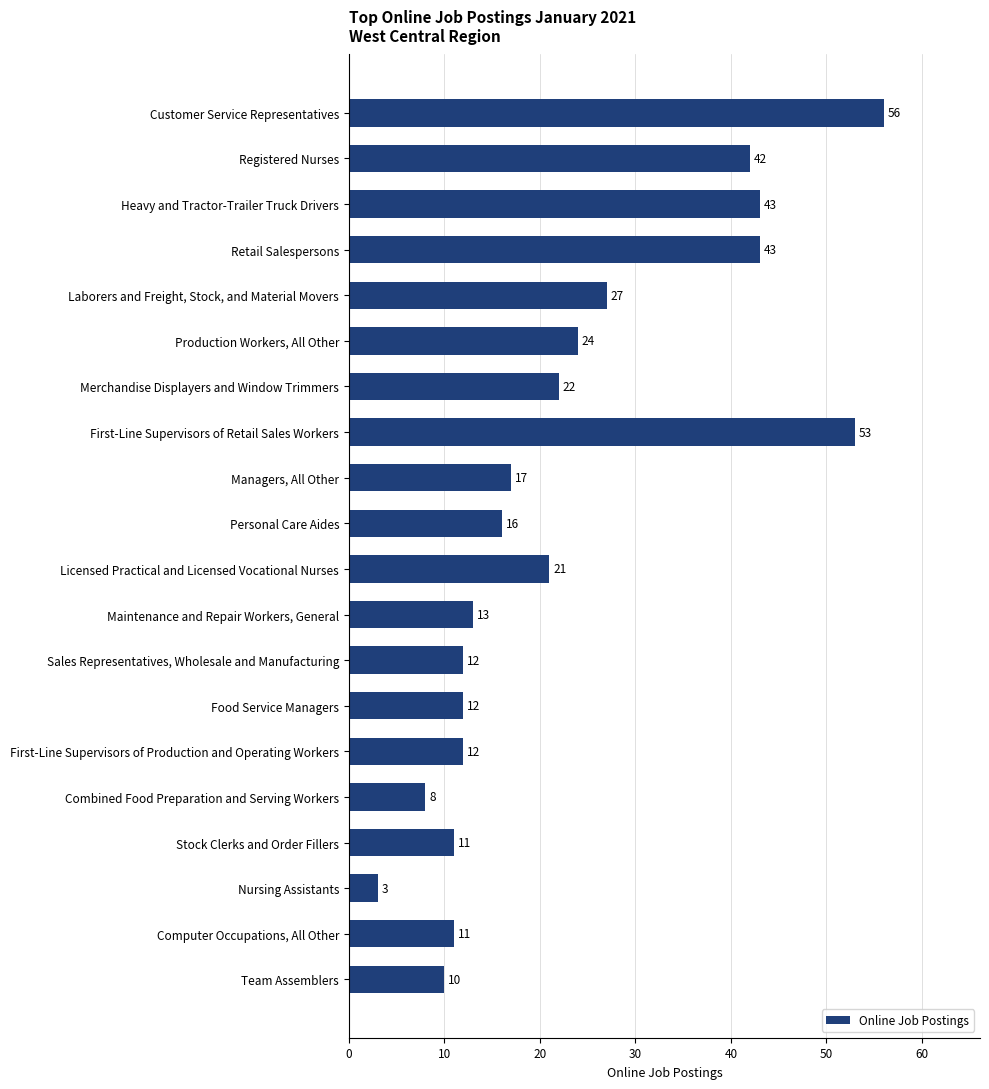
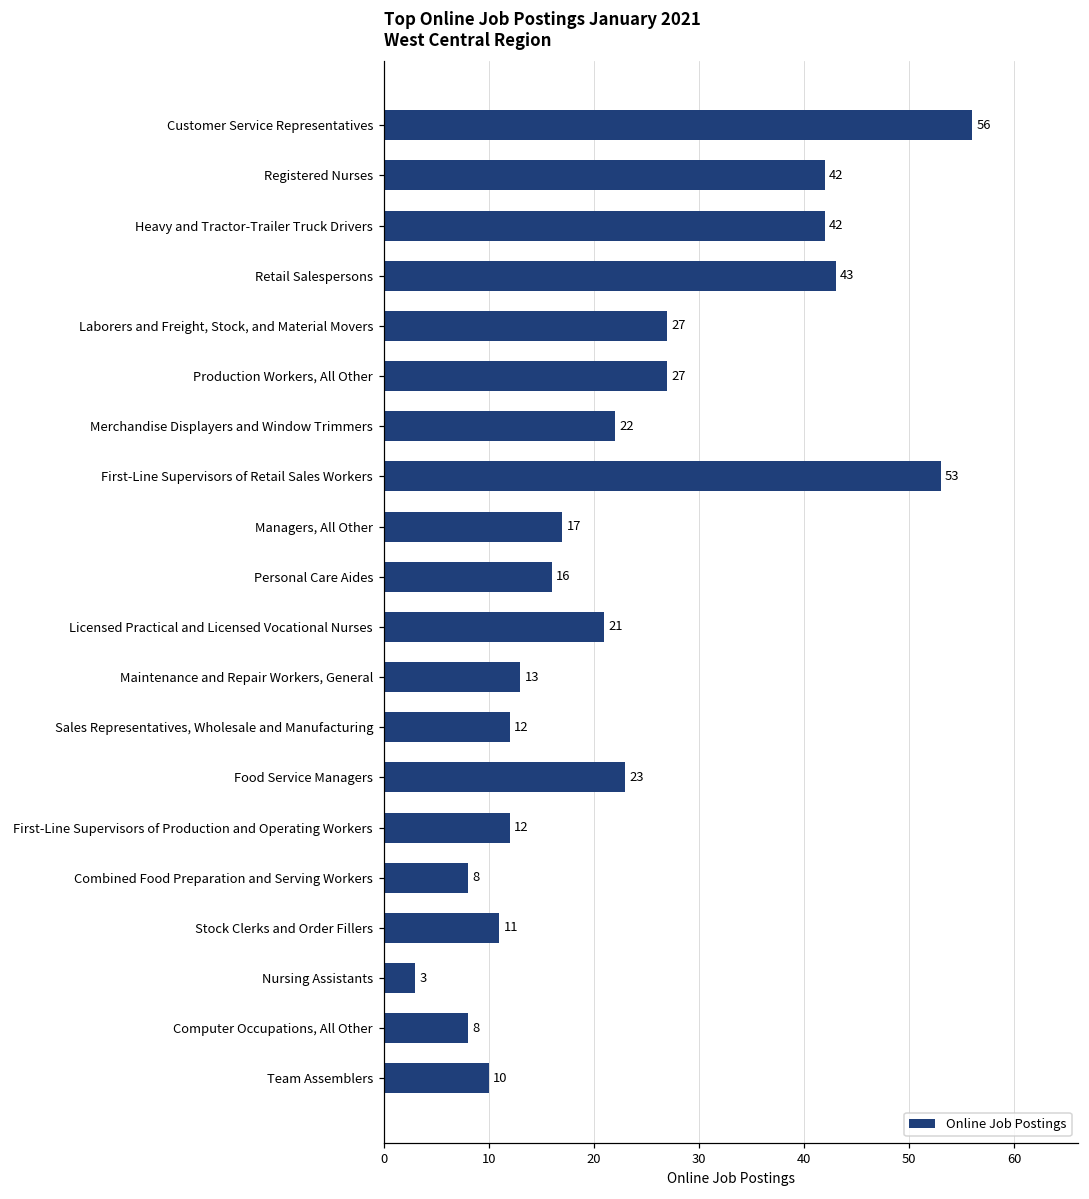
Heavy and Tractor-Trailer Truck Drivers: 43 -> 42
Production Workers, All Other: 24 -> 27
Food Service Managers: 12 -> 23
Computer Occupations, All Other: 11 -> 8
